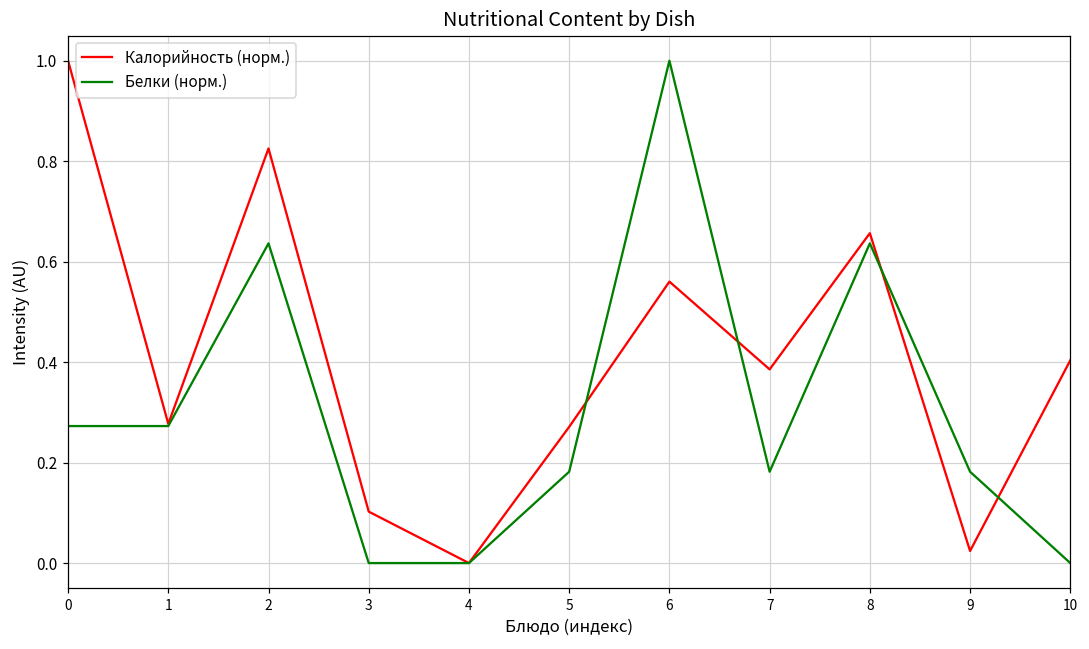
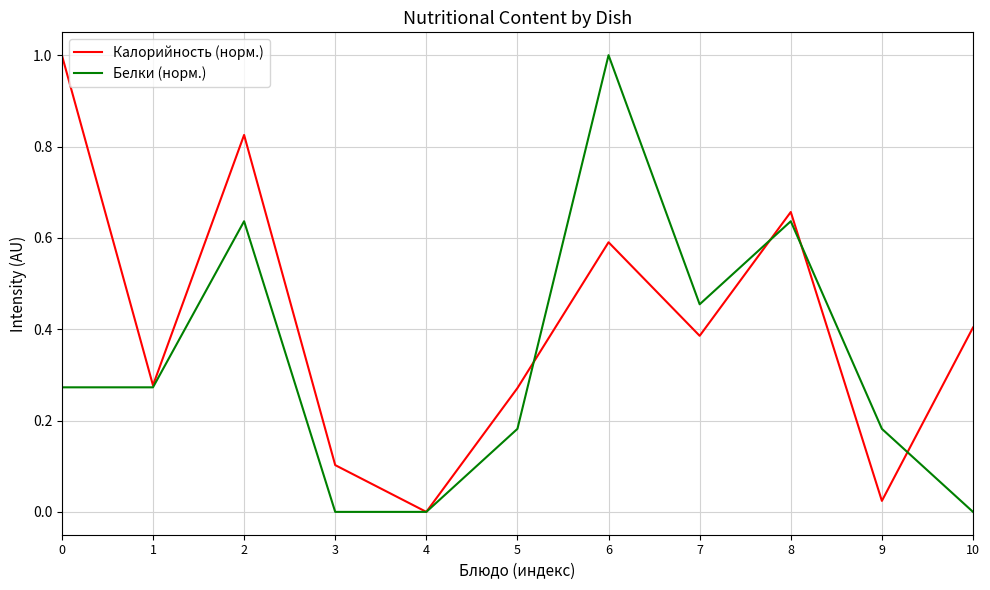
Калорийность (норм.), 6: 0.56 -> 0.59
Белки (норм.), 7: 0.18 -> 0.45
